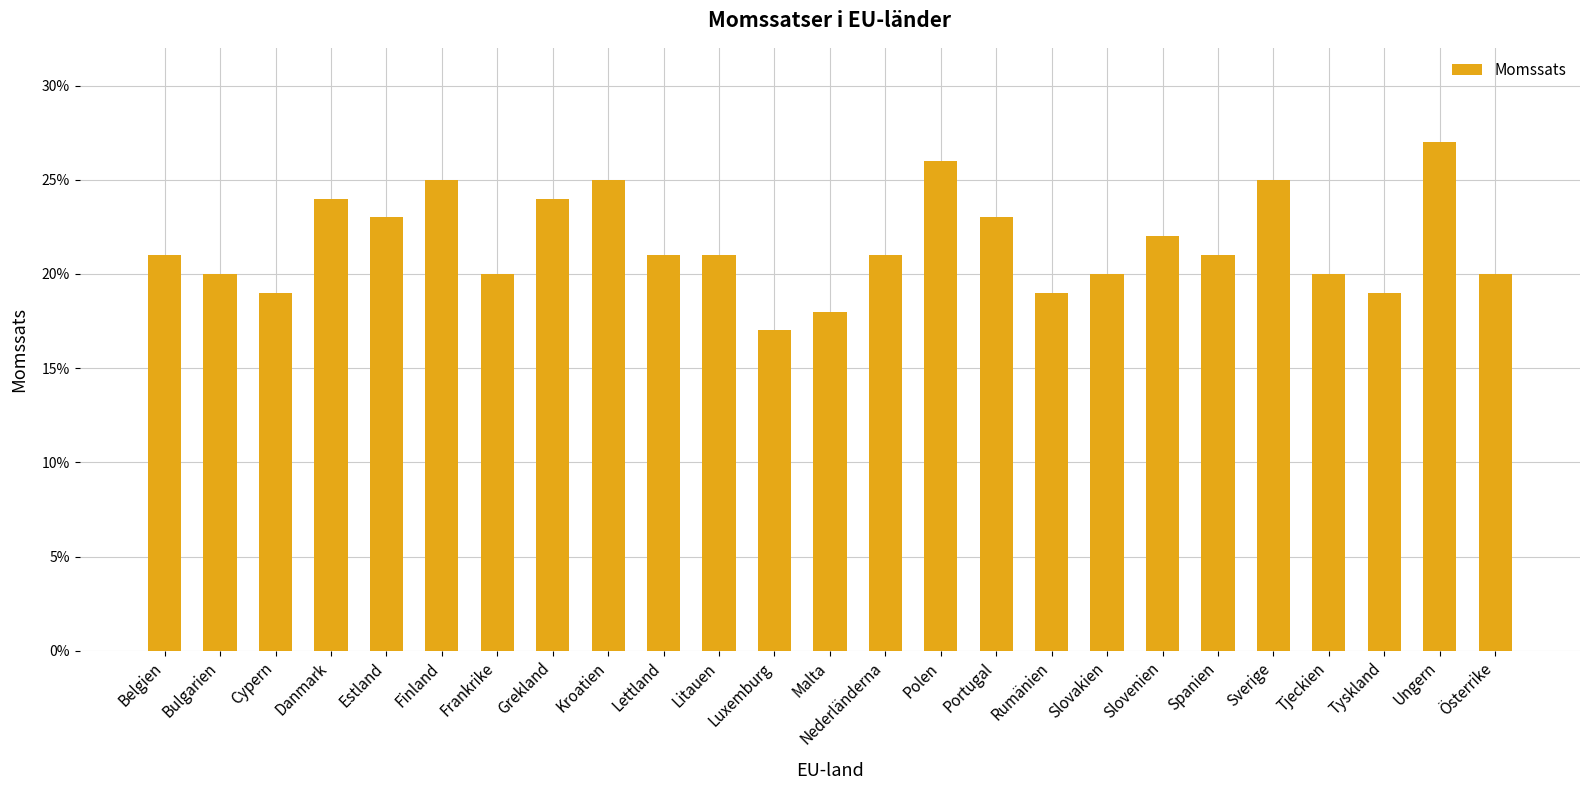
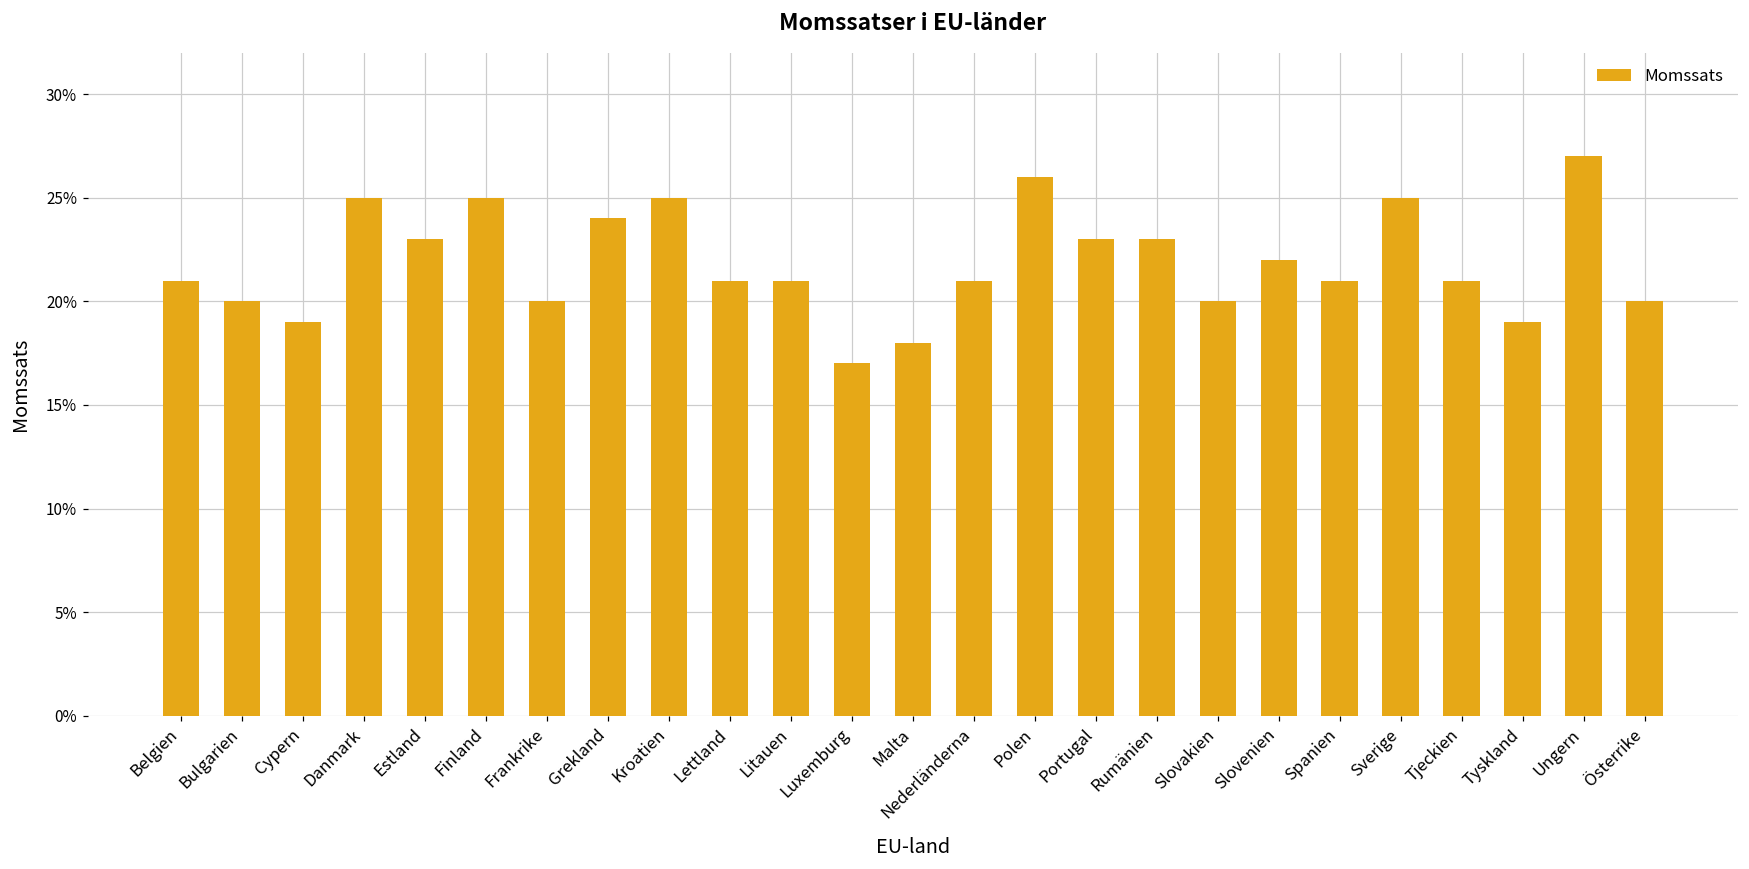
Danmark: 24.0% -> 25.0%
Rumänien: 19.0% -> 23.0%
Tjeckien: 20.0% -> 21.0%
